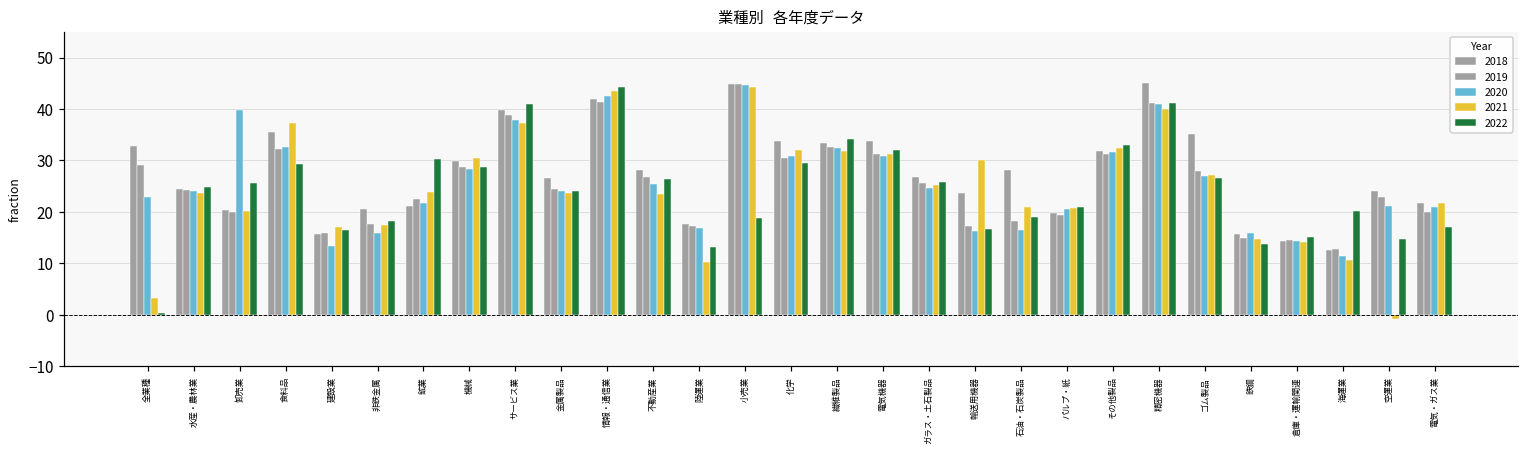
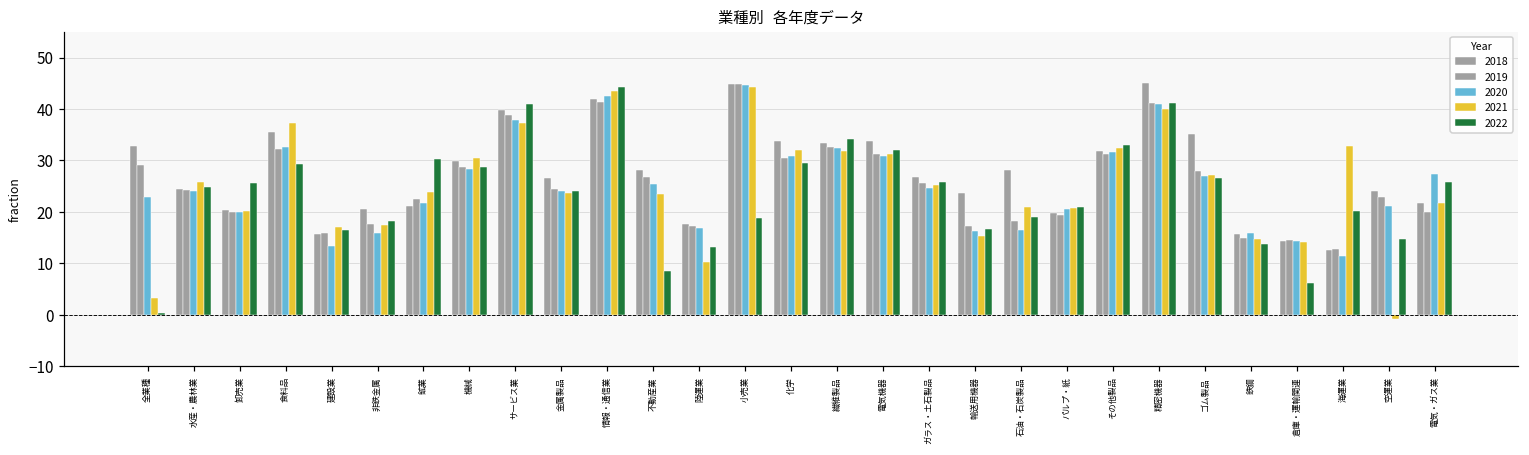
2021, 水産・農林業: 24 -> 26
2020, 卸売業: 40 -> 20
2022, 不動産業: 26 -> 9
2021, 輸送用機器: 30 -> 15
2022, 倉庫・運輸関連: 15 -> 6
2021, 海運業: 11 -> 33
2020, 電気・ガス業: 21 -> 27
2022, 電気・ガス業: 17 -> 26
